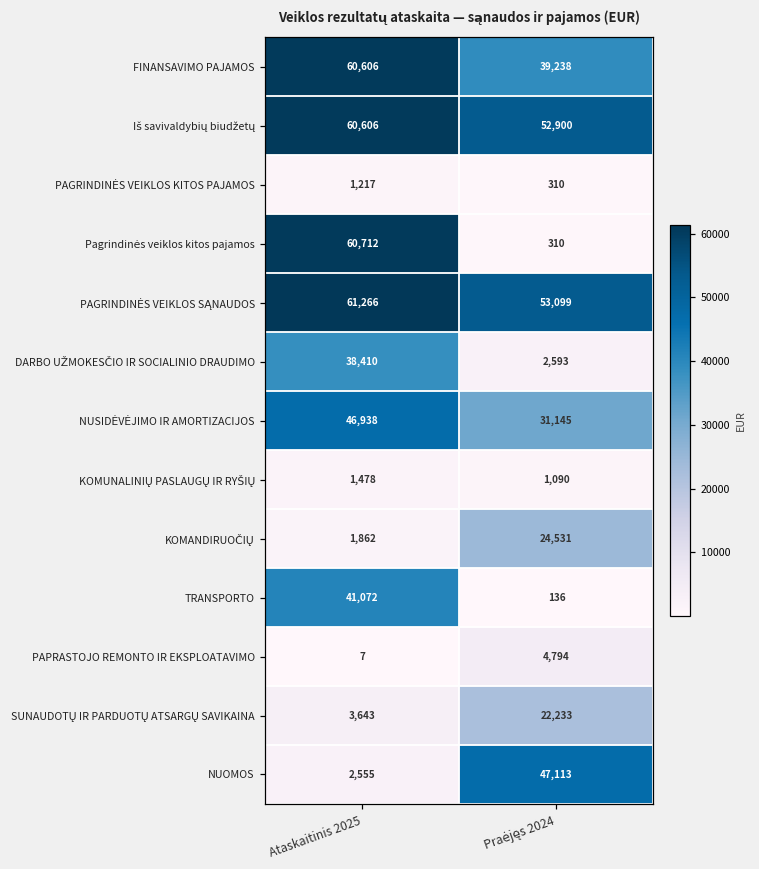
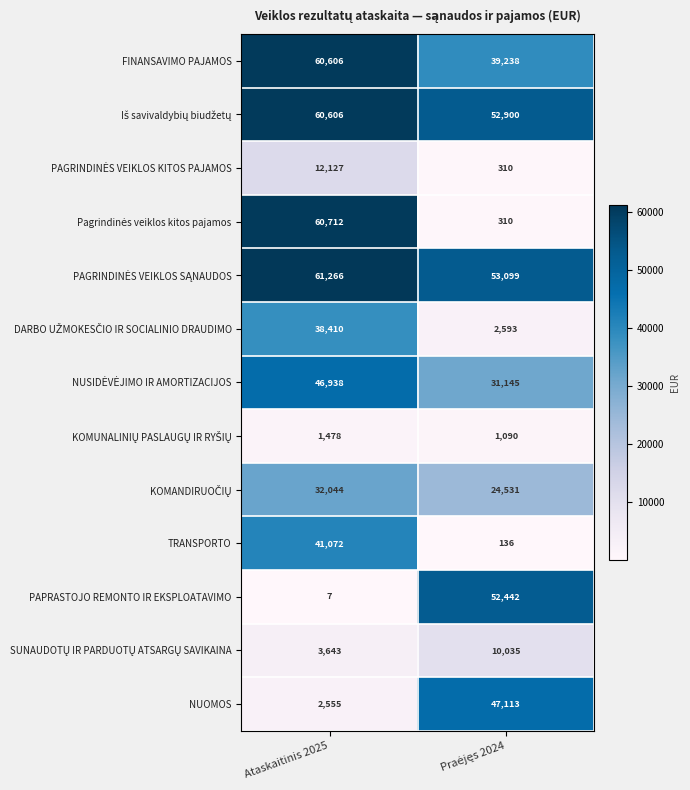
PAGRINDINĖS VEIKLOS KITOS PAJAMOS, Ataskaitinis 2025: 1,217 -> 12,127
KOMANDIRUOČIŲ, Ataskaitinis 2025: 1,862 -> 32,044
PAPRASTOJO REMONTO IR EKSPLOATAVIMO, Praėjęs 2024: 4,794 -> 52,442
SUNAUDOTŲ IR PARDUOTŲ ATSARGŲ SAVIKAINA, Praėjęs 2024: 22,233 -> 10,035
